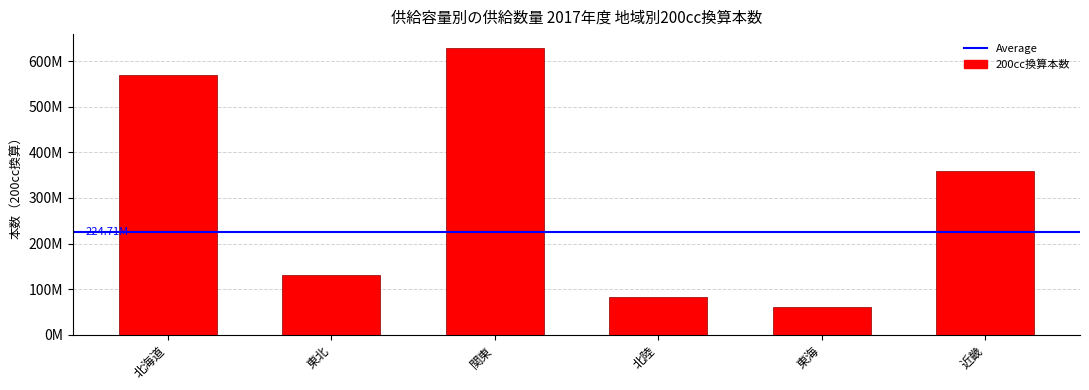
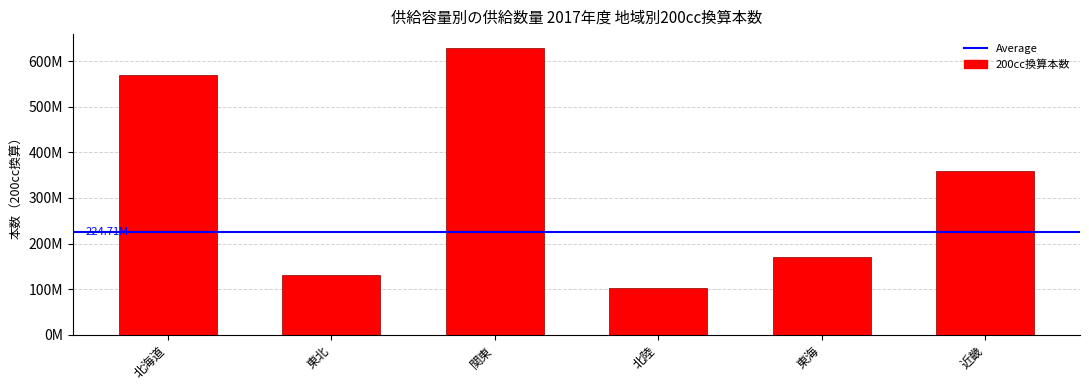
北陸: 80000000 -> 100000000
東海: 60000000 -> 170000000
